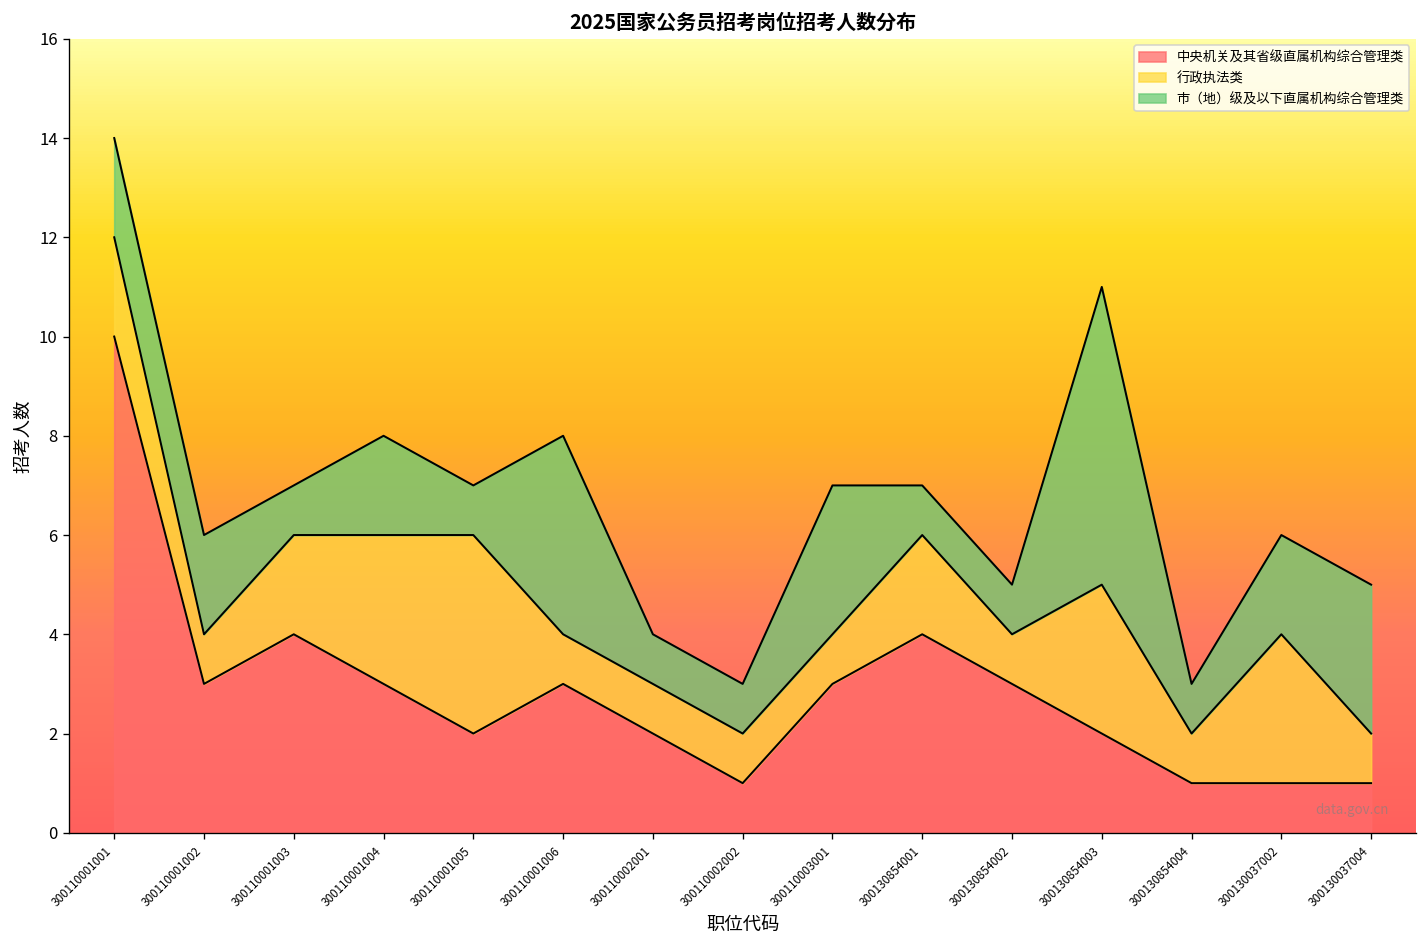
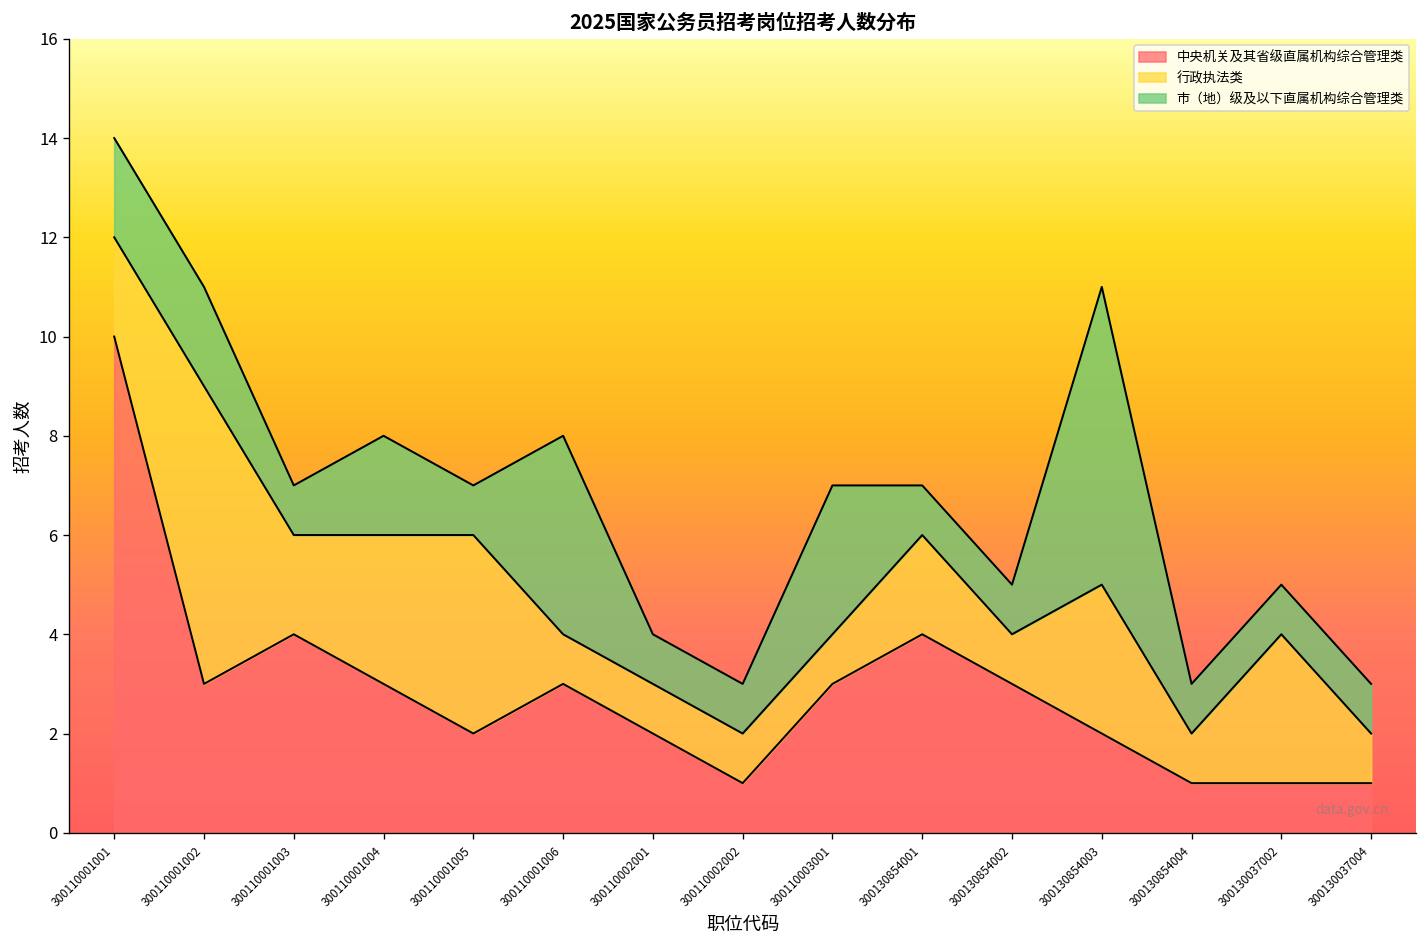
行政执法类, 300110001002: 1 -> 6
市（地）级及以下直属机构综合管理类, 300130037002: 2 -> 1
市（地）级及以下直属机构综合管理类, 300130037004: 3 -> 1
